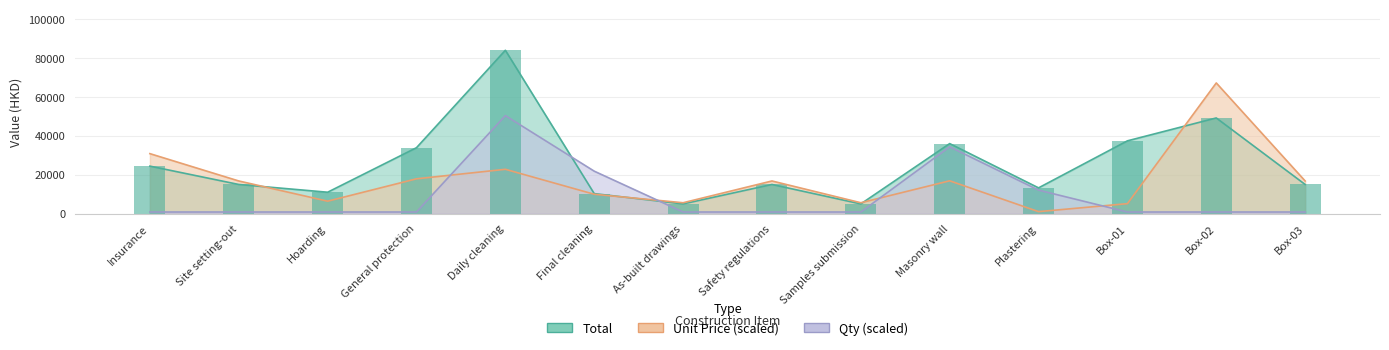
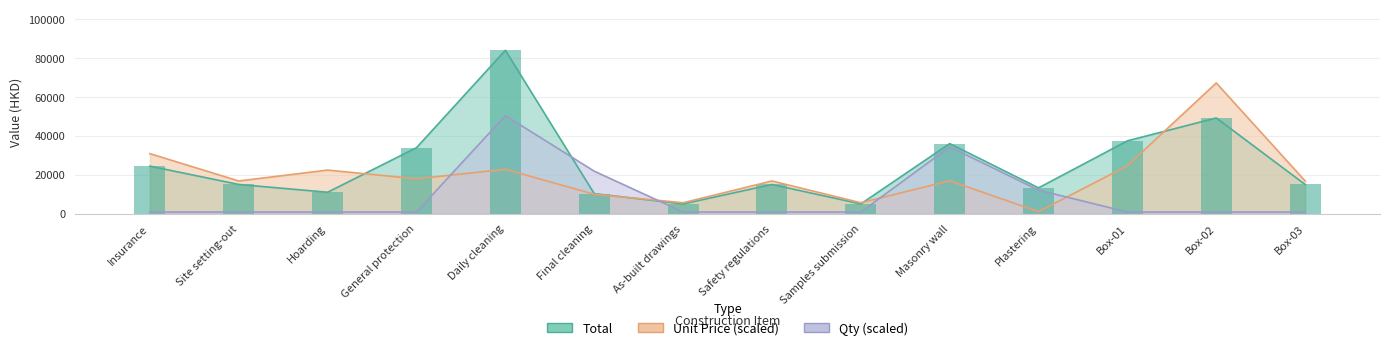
Unit Price (scaled), Hoarding: 6000 -> 22000
Unit Price (scaled), Box-01: 5000 -> 25000
